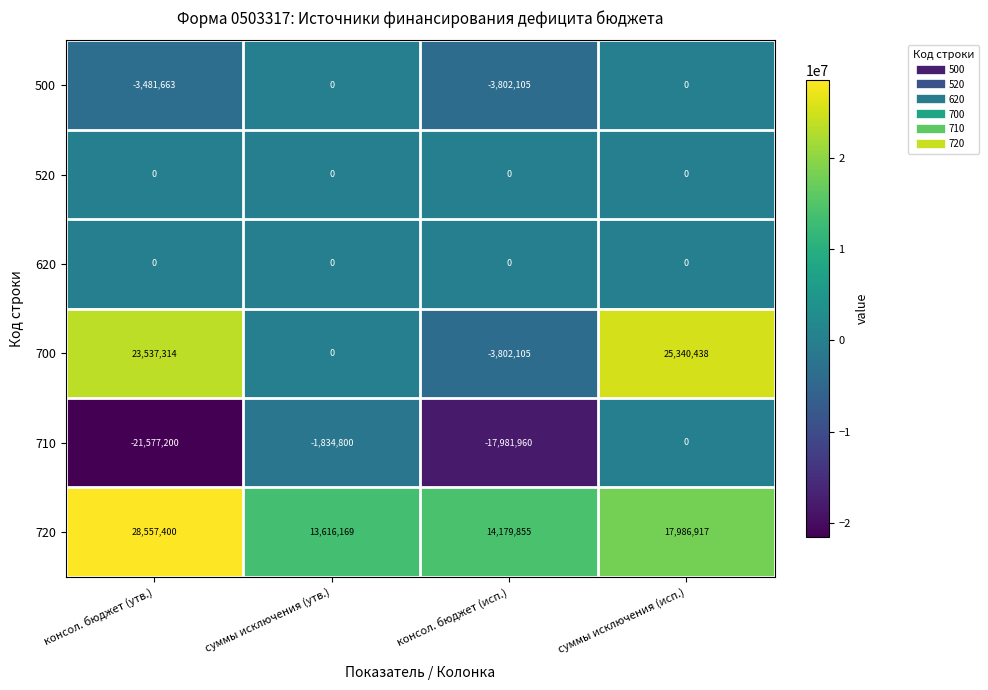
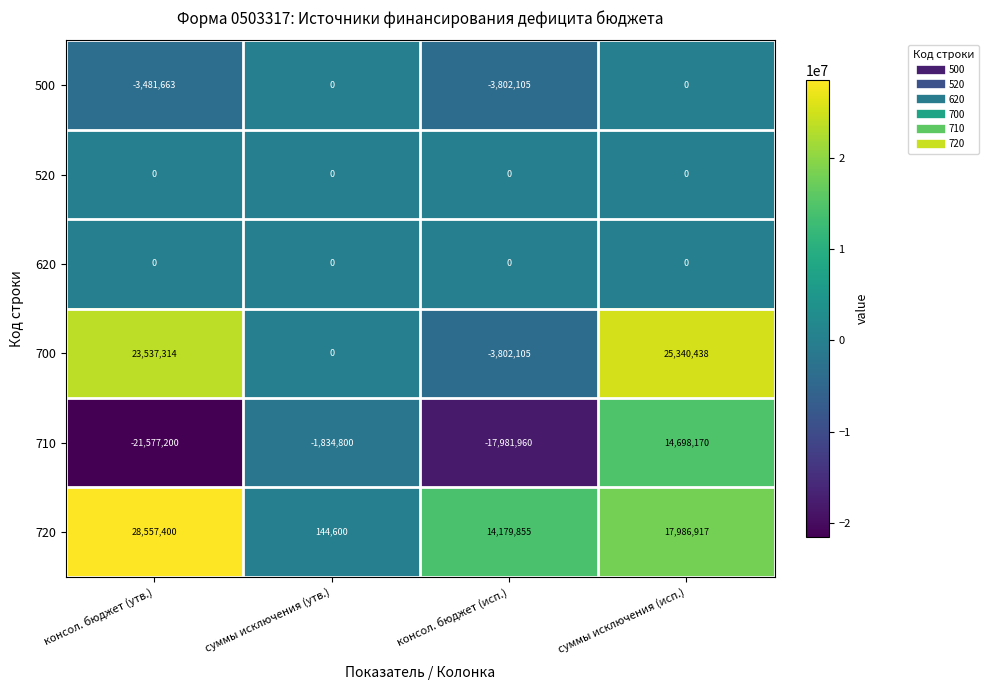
710, суммы исключения (исп.): 0 -> 14,698,170
720, суммы исключения (утв.): 13,616,169 -> 144,600
